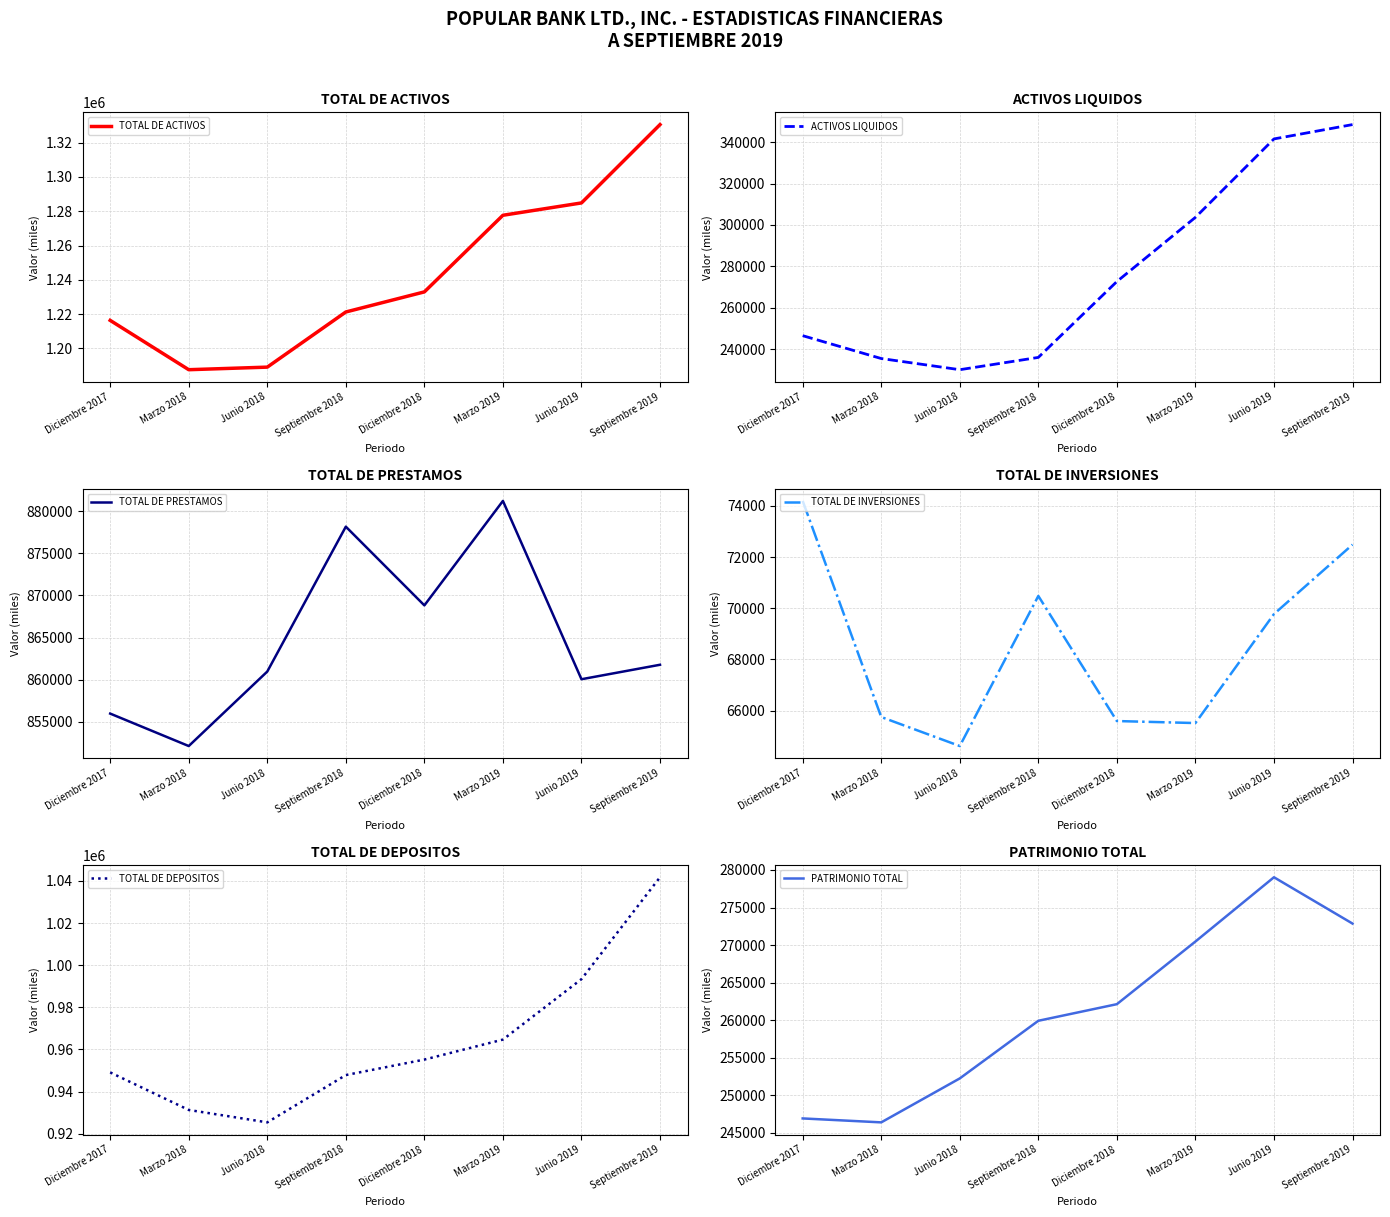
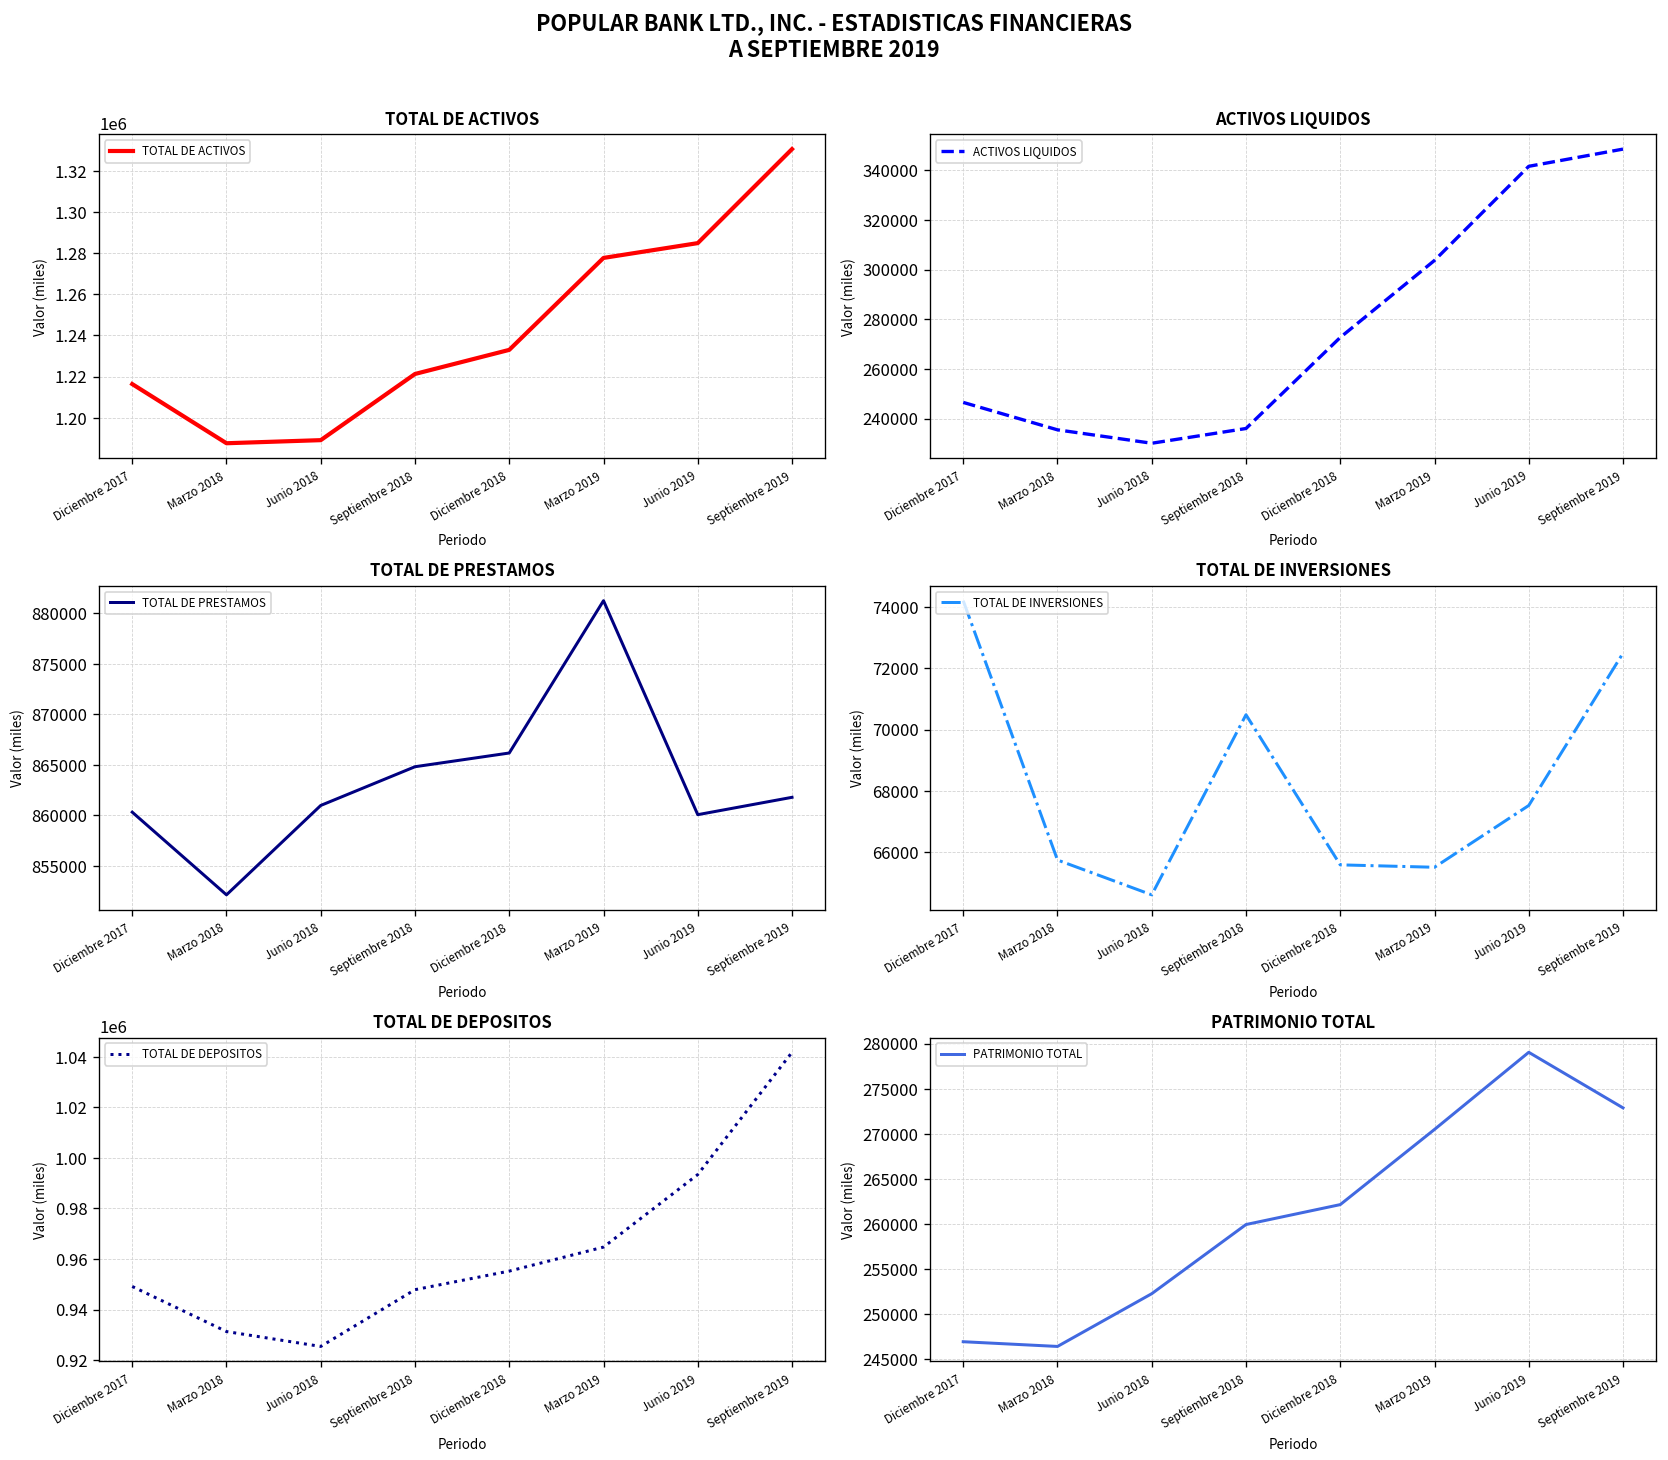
TOTAL DE PRESTAMOS, Diciembre 2017: 856000 -> 860000
TOTAL DE PRESTAMOS, Septiembre 2018: 878000 -> 865000
TOTAL DE PRESTAMOS, Diciembre 2018: 869000 -> 866000
TOTAL DE INVERSIONES, Junio 2019: 69800 -> 67500
